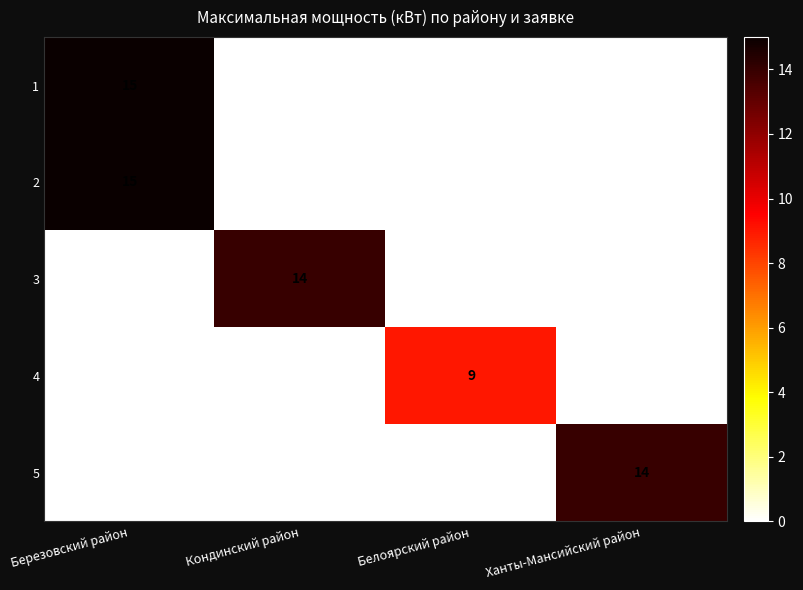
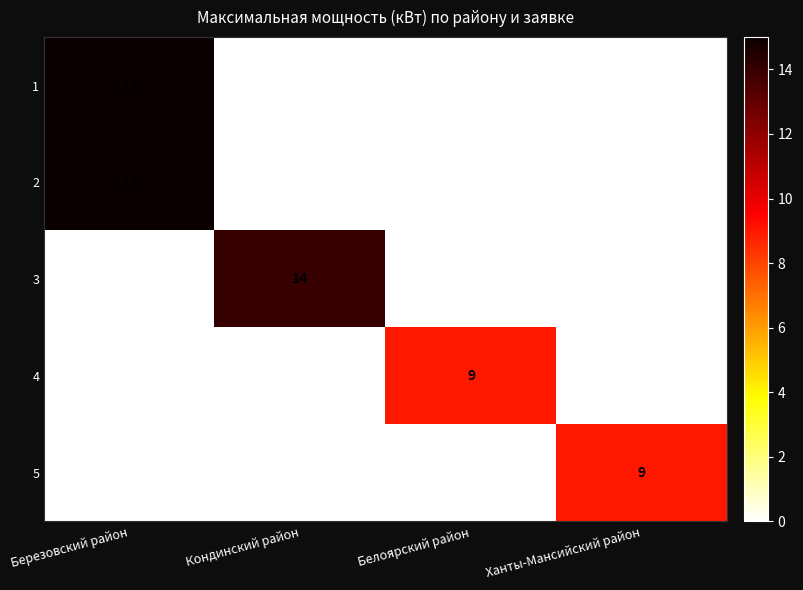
5, Ханты-Мансийский район: 14 -> 9
